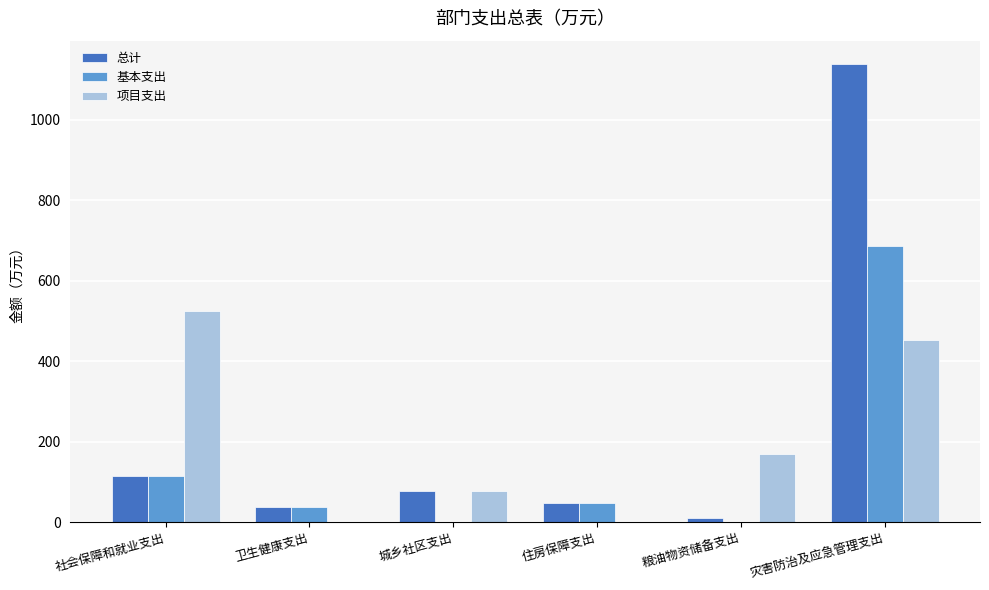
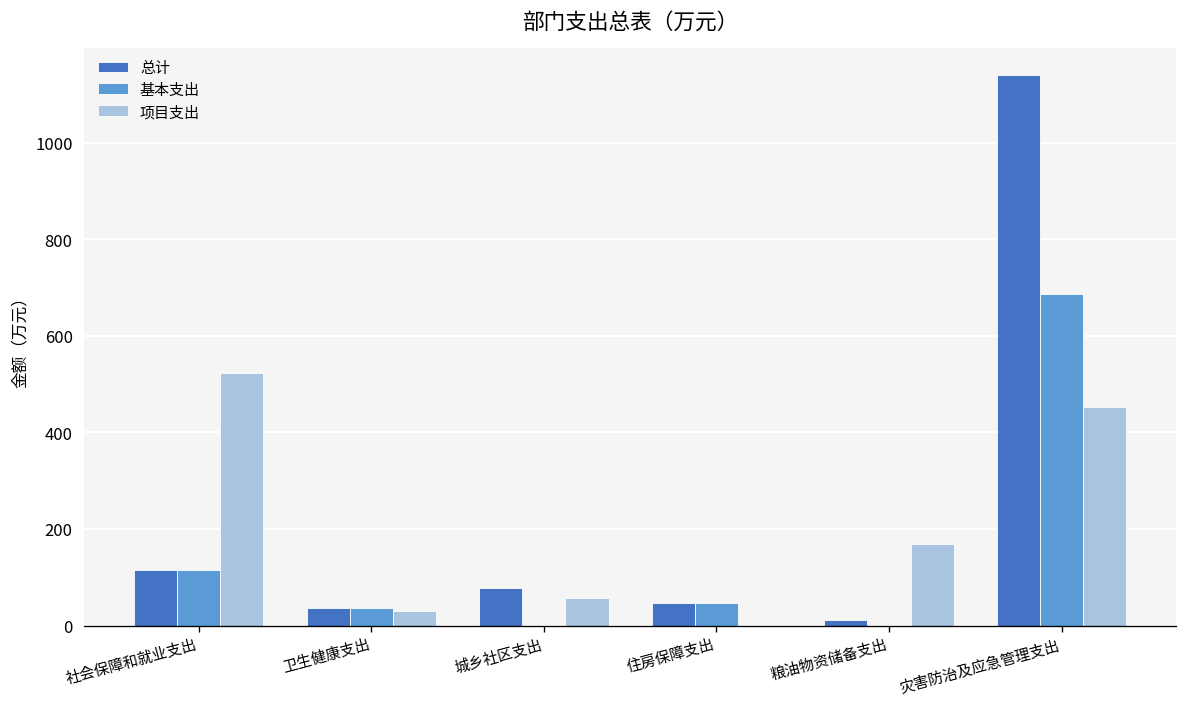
项目支出, 卫生健康支出: 0 -> 30
项目支出, 城乡社区支出: 80 -> 60
